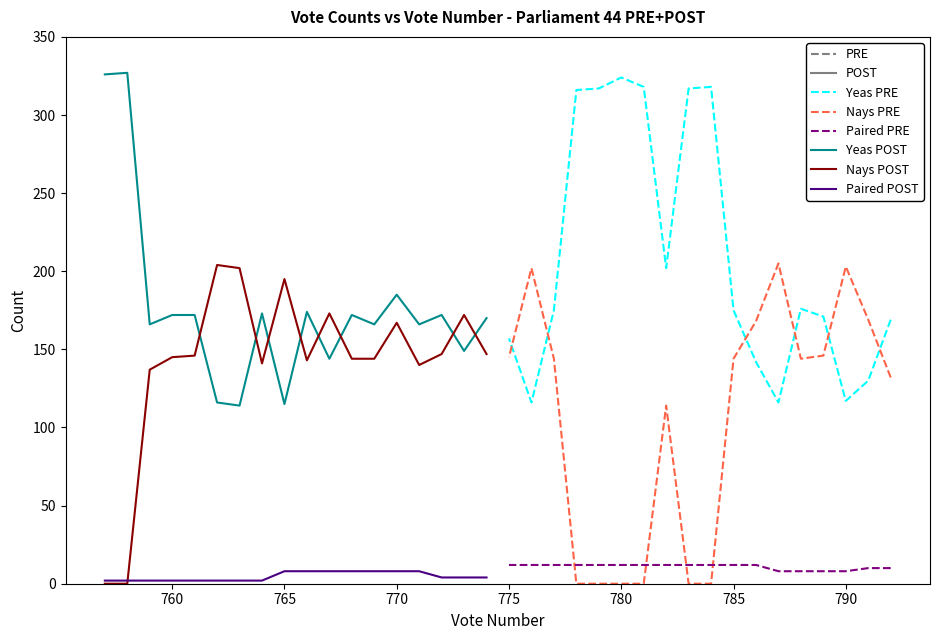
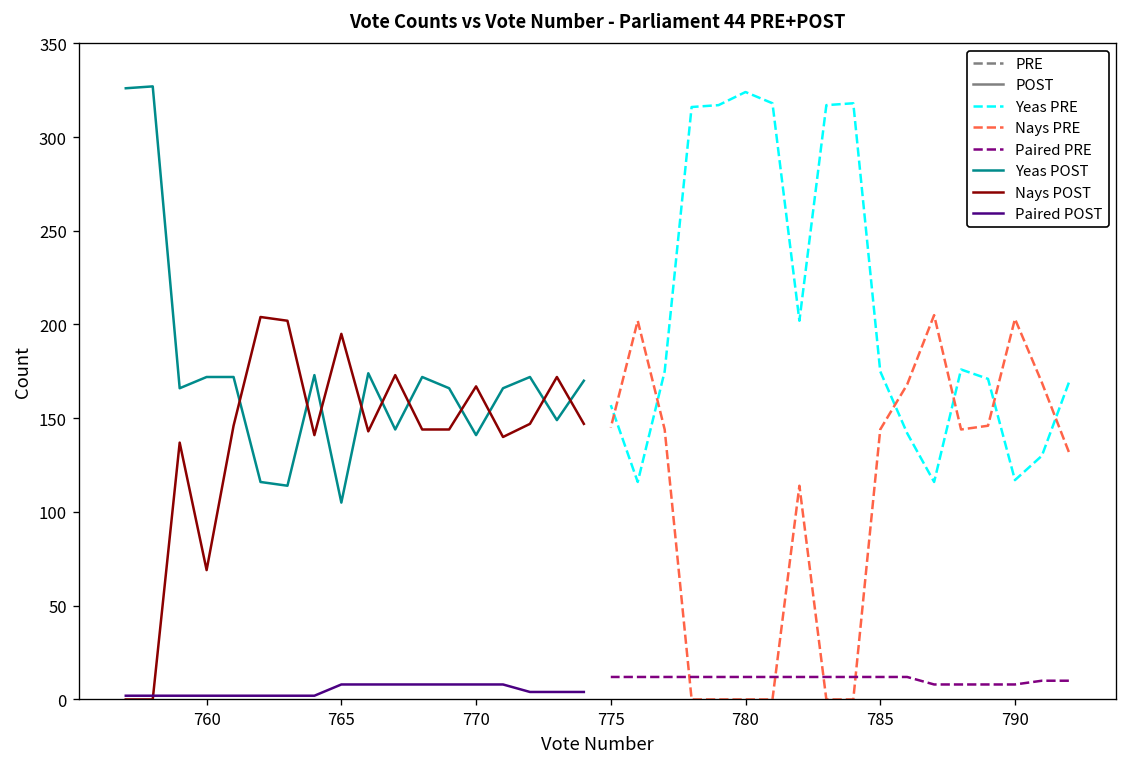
Nays POST, 760: 145 -> 69
Yeas POST, 765: 115 -> 105
Yeas POST, 770: 185 -> 141
